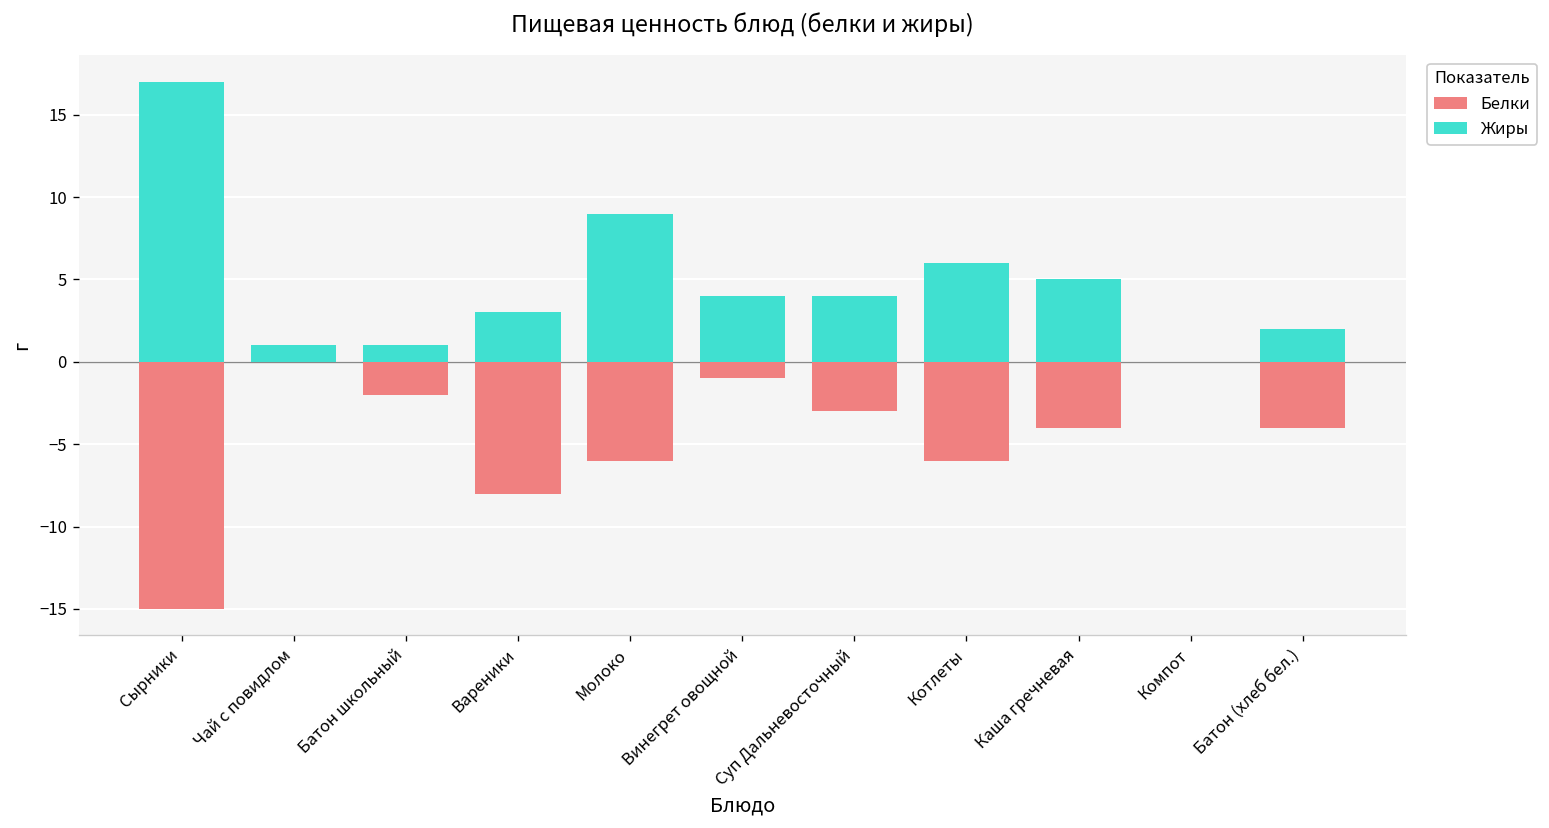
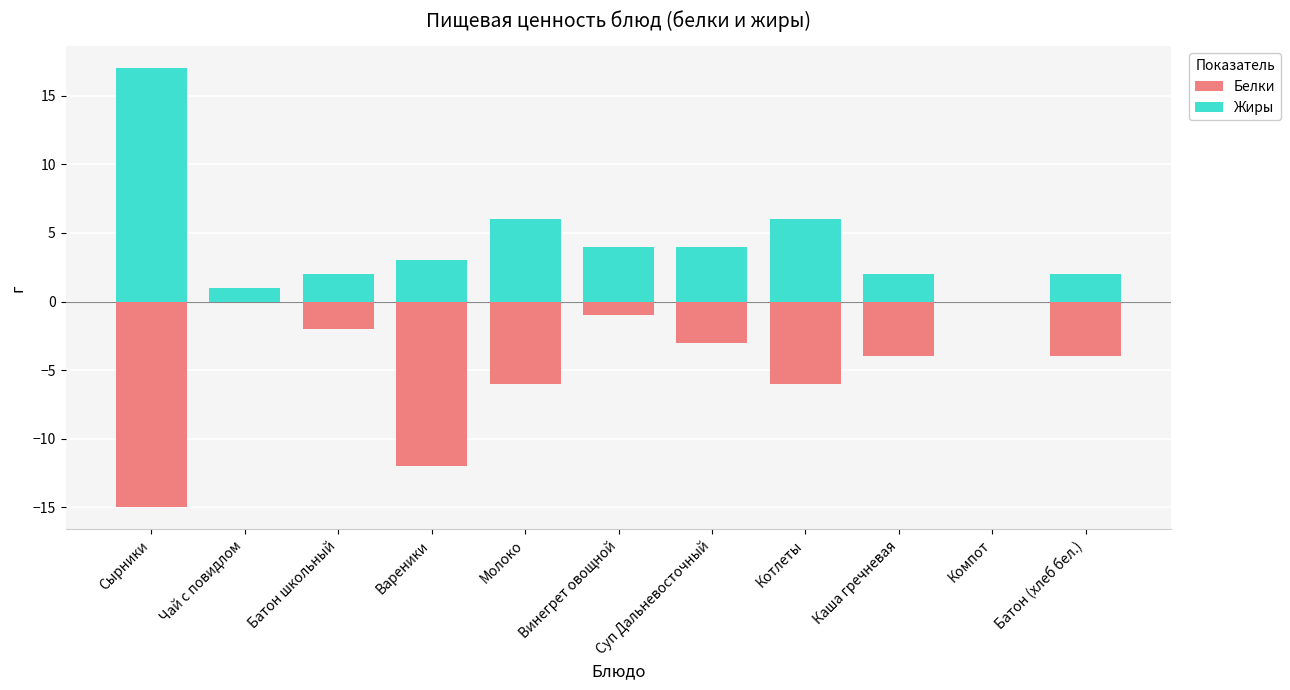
Жиры, Батон школьный: 1 -> 2
Белки, Вареники: -8.0 -> -12.0
Жиры, Молоко: 9 -> 6
Жиры, Каша гречневая: 5 -> 2
